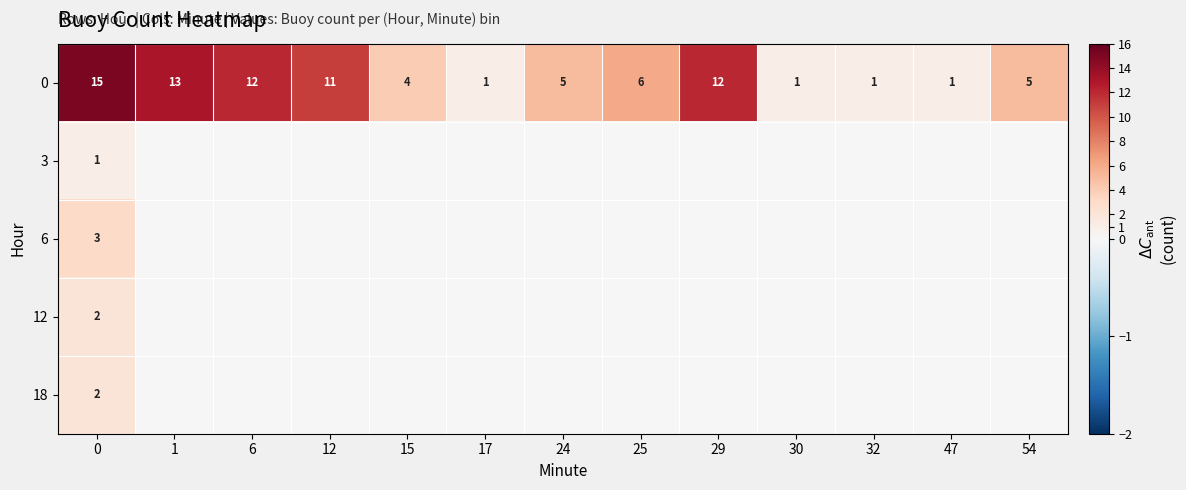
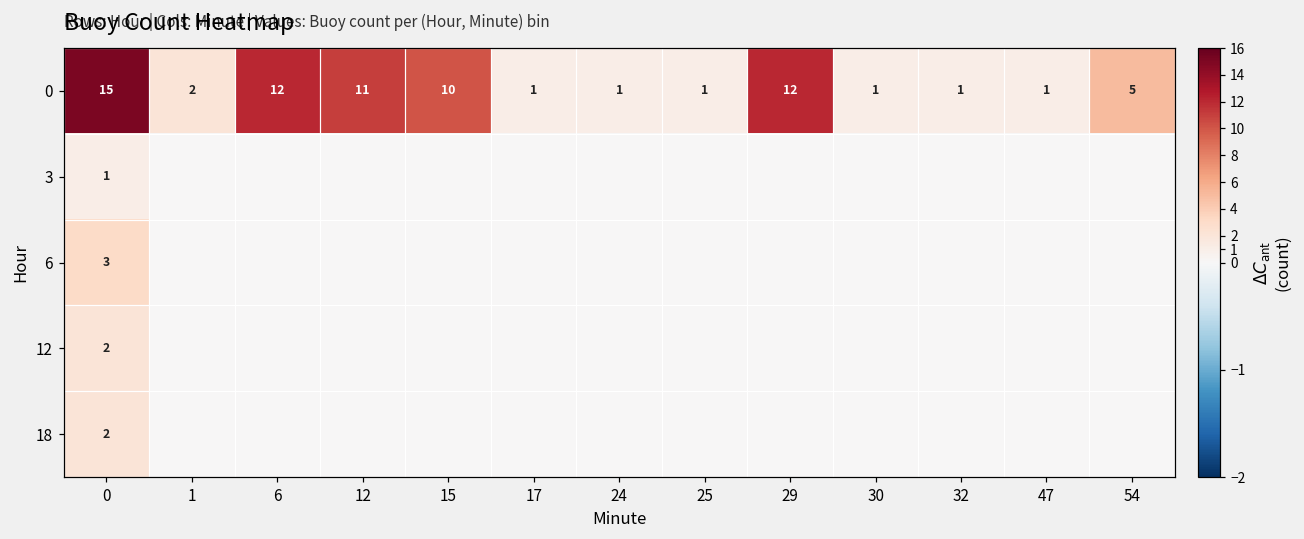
0, 1: 13 -> 2
0, 15: 4 -> 10
0, 24: 5 -> 1
0, 25: 6 -> 1
